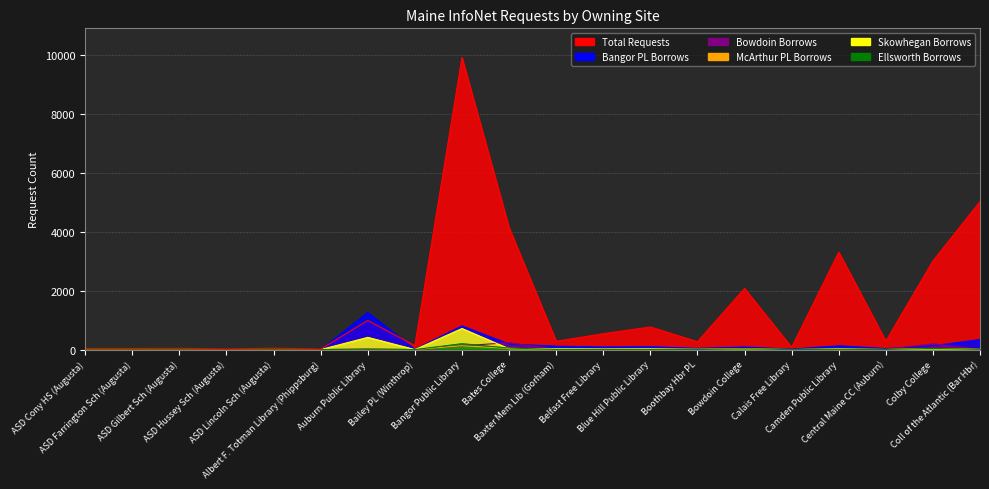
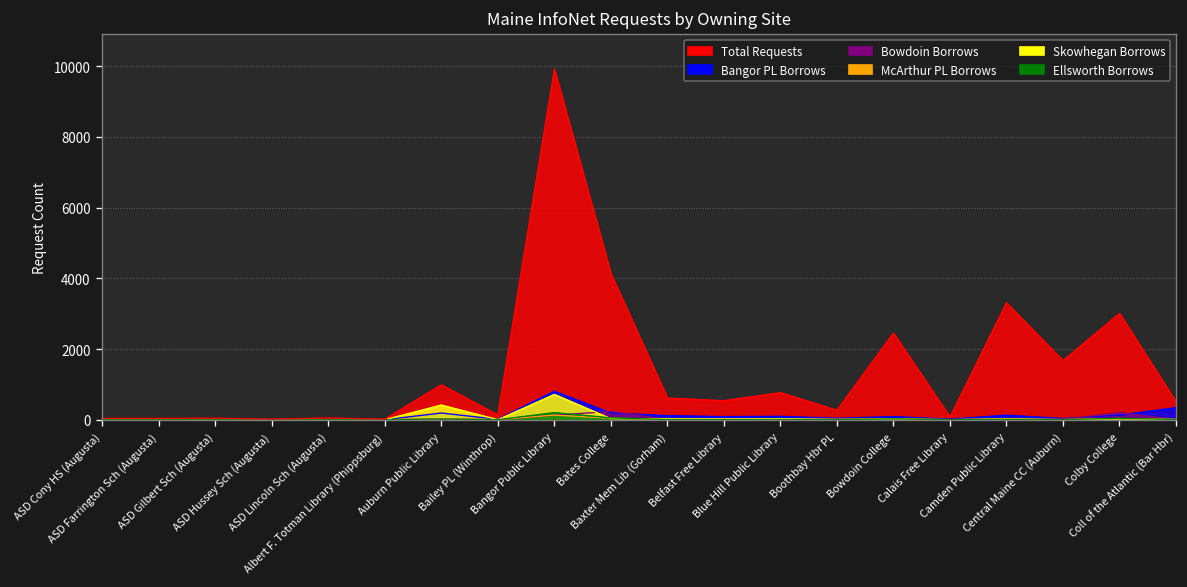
Bangor PL Borrows, Auburn Public Library: 1300 -> 200
Total Requests, Baxter Mem Lib (Gorham): 300 -> 600
Total Requests, Bowdoin College: 2100 -> 2400
Total Requests, Central Maine CC (Auburn): 300 -> 1700
Total Requests, Coll of the Atlantic (Bar Hbr): 5000 -> 500
